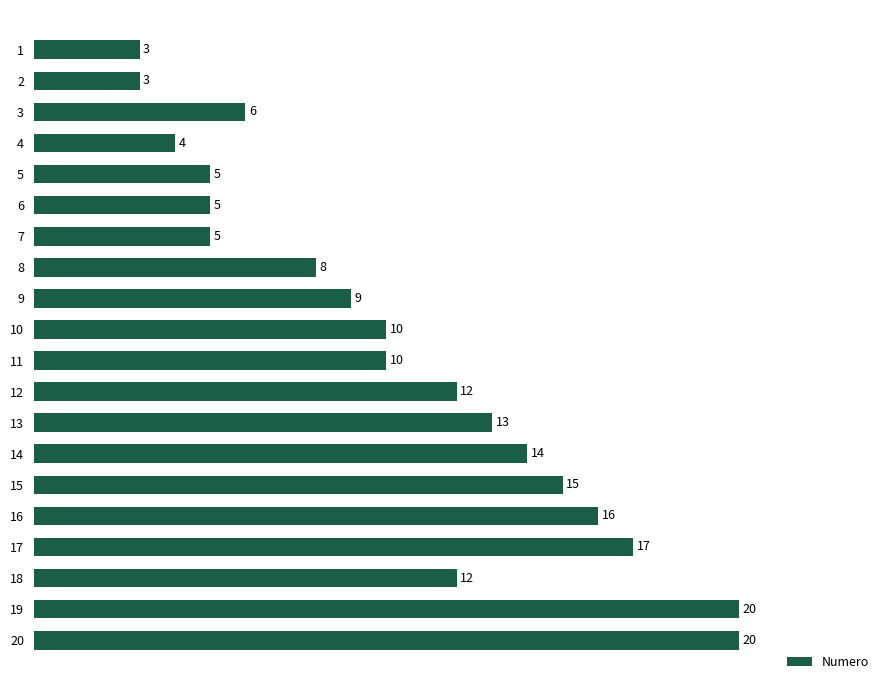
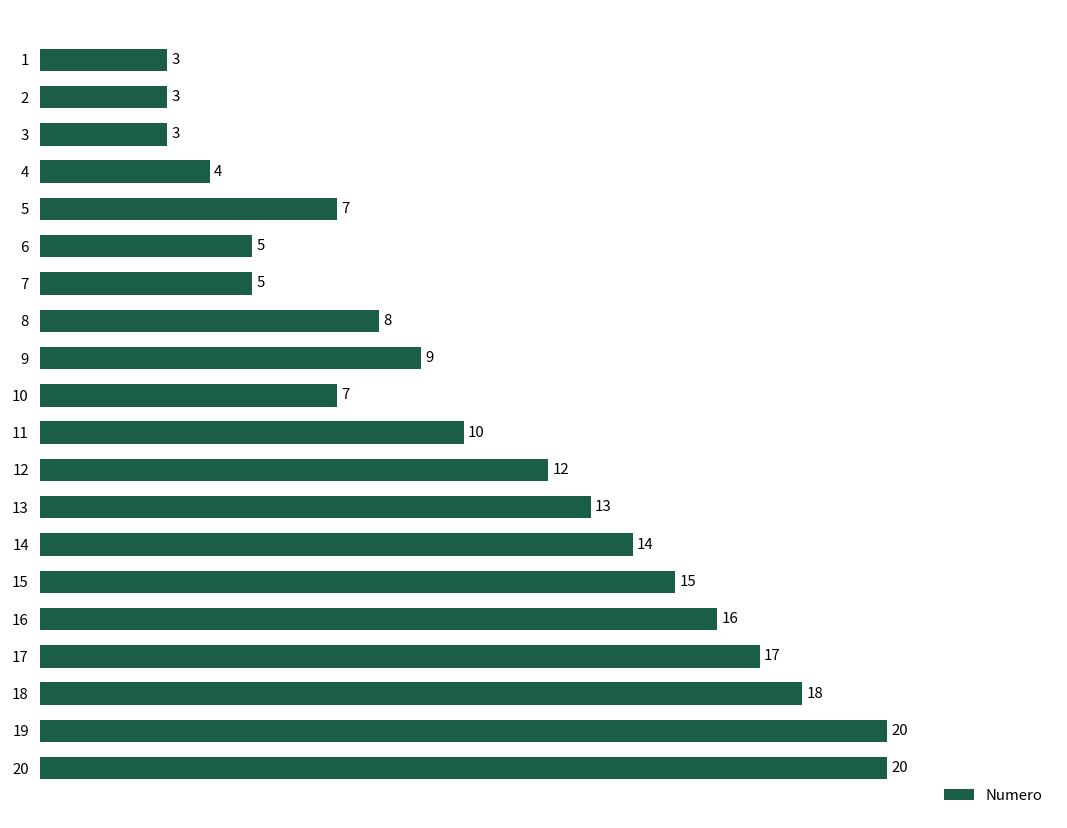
3: 6 -> 3
5: 5 -> 7
10: 10 -> 7
18: 12 -> 18
